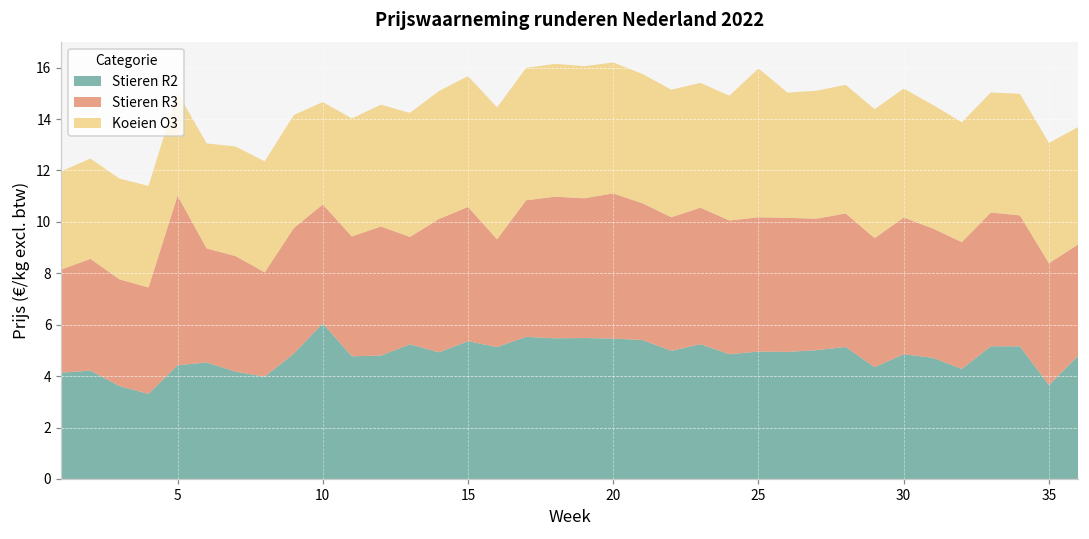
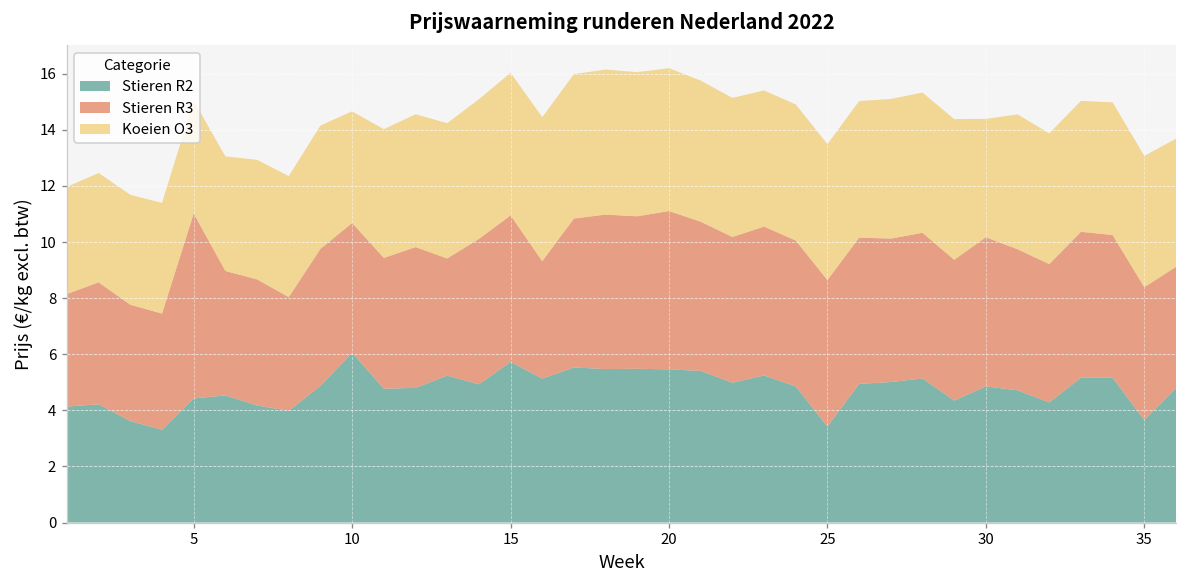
Stieren R2, 15: 5.4 -> 5.7
Stieren R2, 25: 5.0 -> 3.4
Koeien O3, 25: 5.8 -> 4.8
Koeien O3, 30: 5.0 -> 4.2
